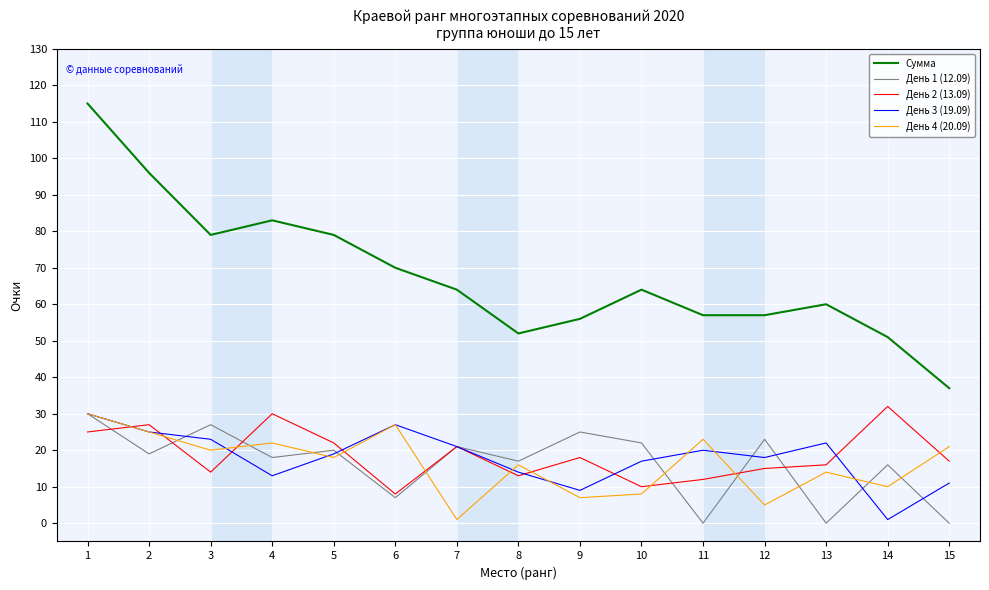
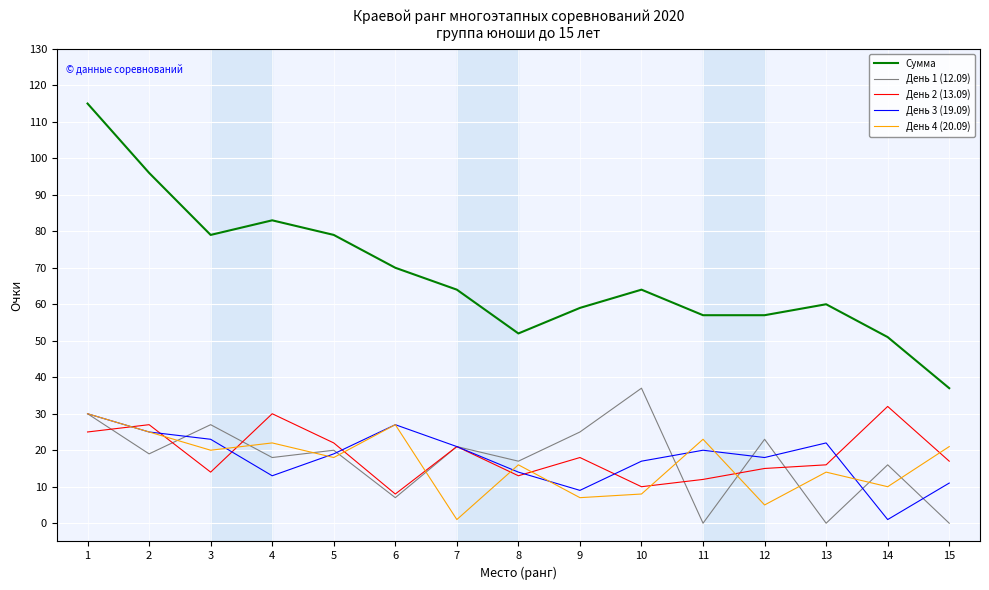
Сумма, 9: 56 -> 59
День 1 (12.09), 10: 22 -> 37
